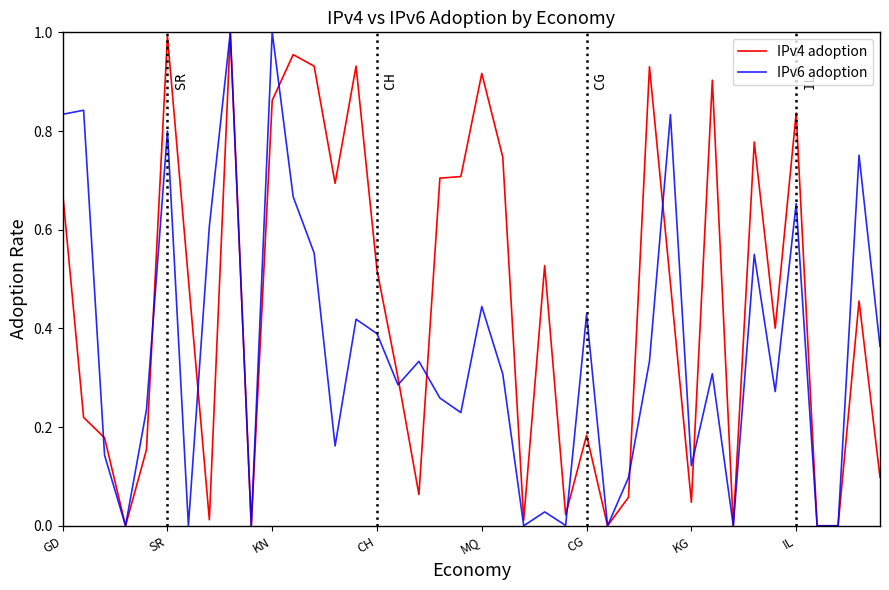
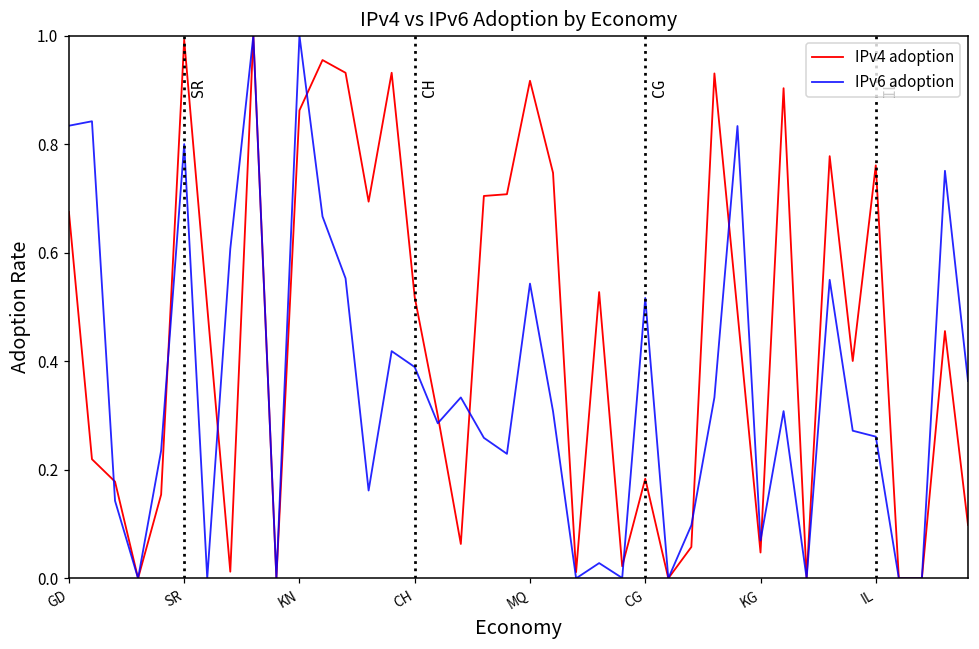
IPv6 adoption, MQ: 0.44 -> 0.54
IPv6 adoption, CG: 0.43 -> 0.52
IPv6 adoption, KG: 0.12 -> 0.07
IPv4 adoption, IL: 0.84 -> 0.76
IPv6 adoption, IL: 0.65 -> 0.26
